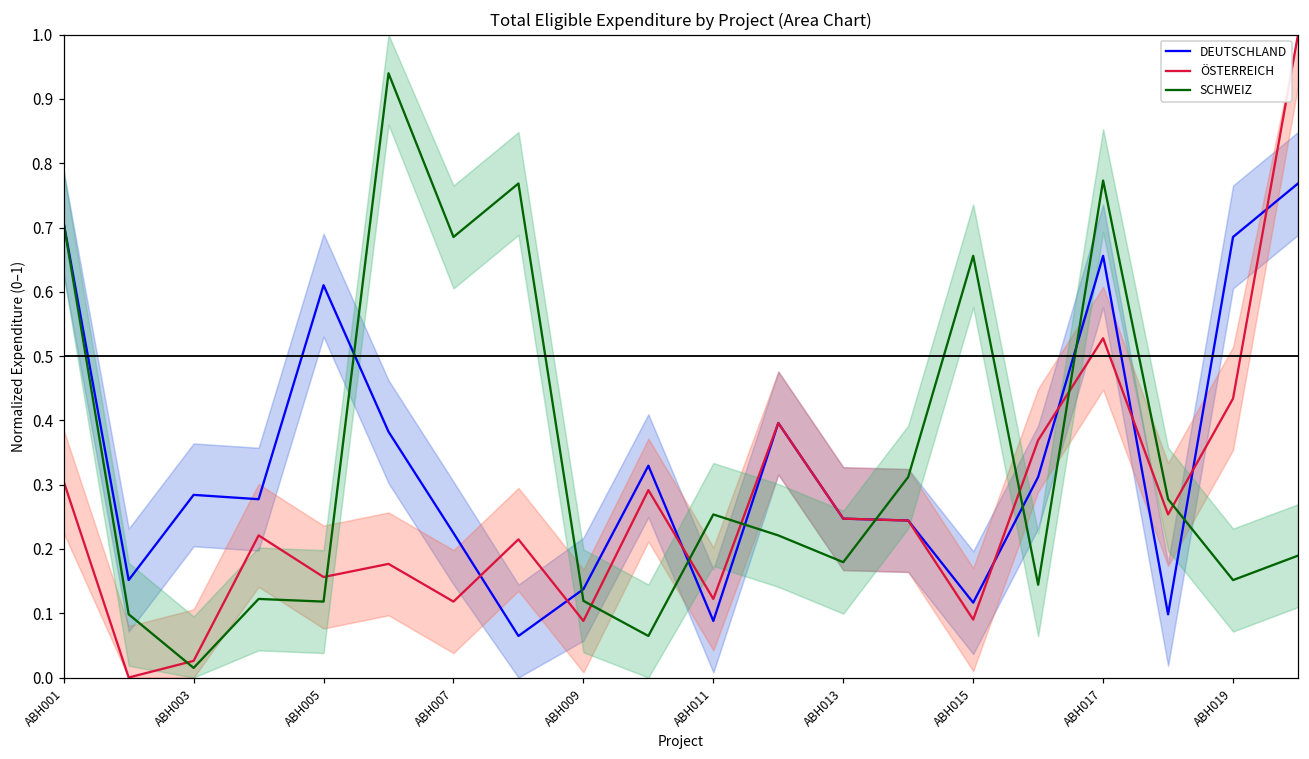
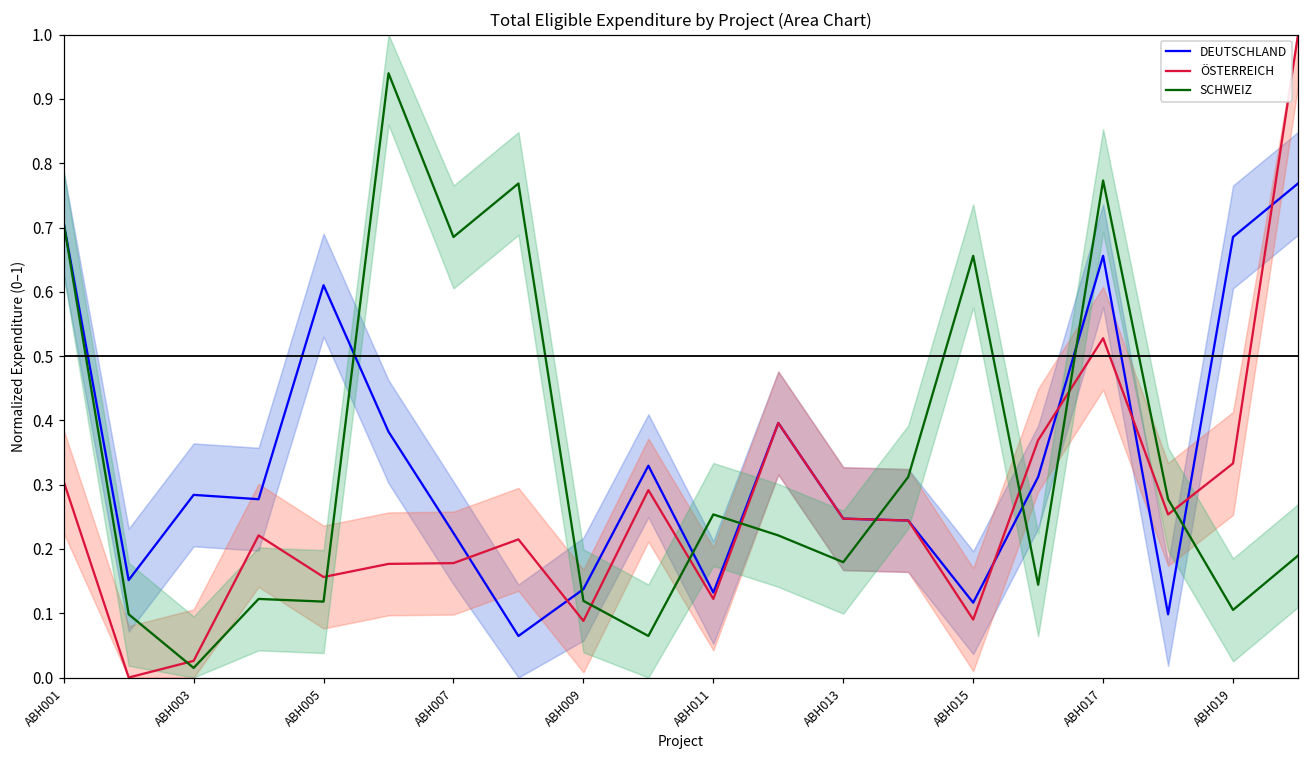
ÖSTERREICH, ABH007: 0.12 -> 0.18
DEUTSCHLAND, ABH011: 0.09 -> 0.13
ÖSTERREICH, ABH019: 0.43 -> 0.33
SCHWEIZ, ABH019: 0.15 -> 0.11
